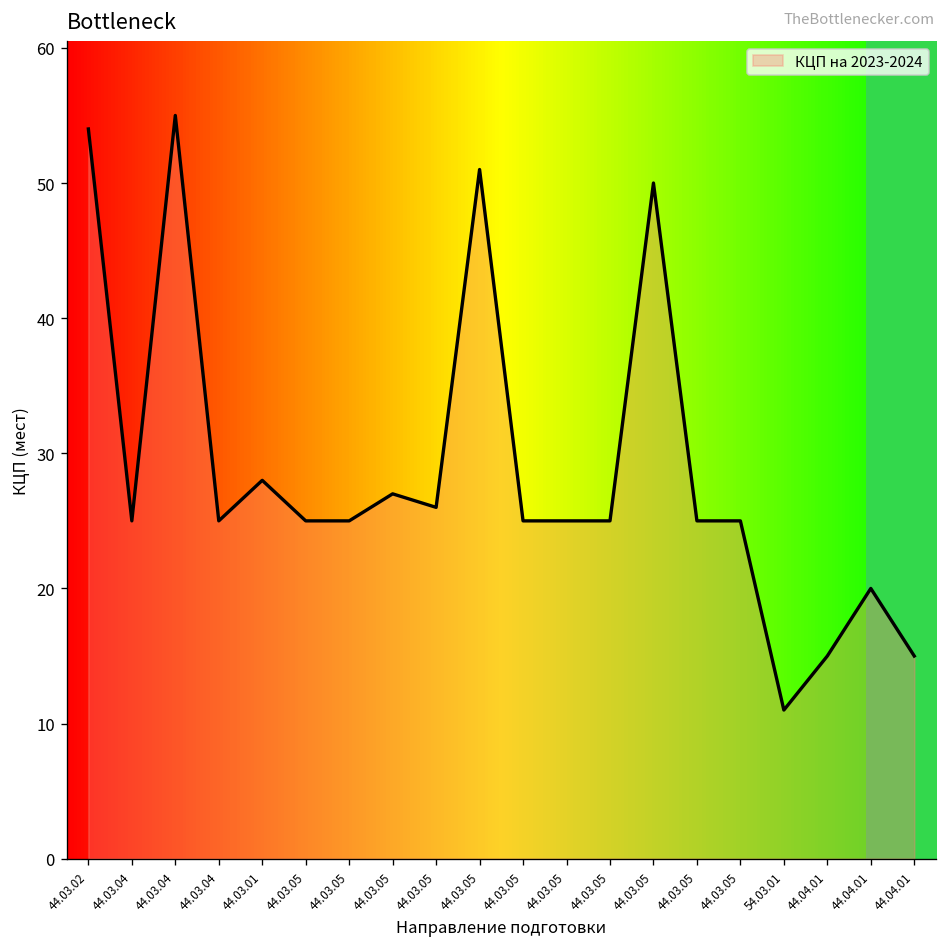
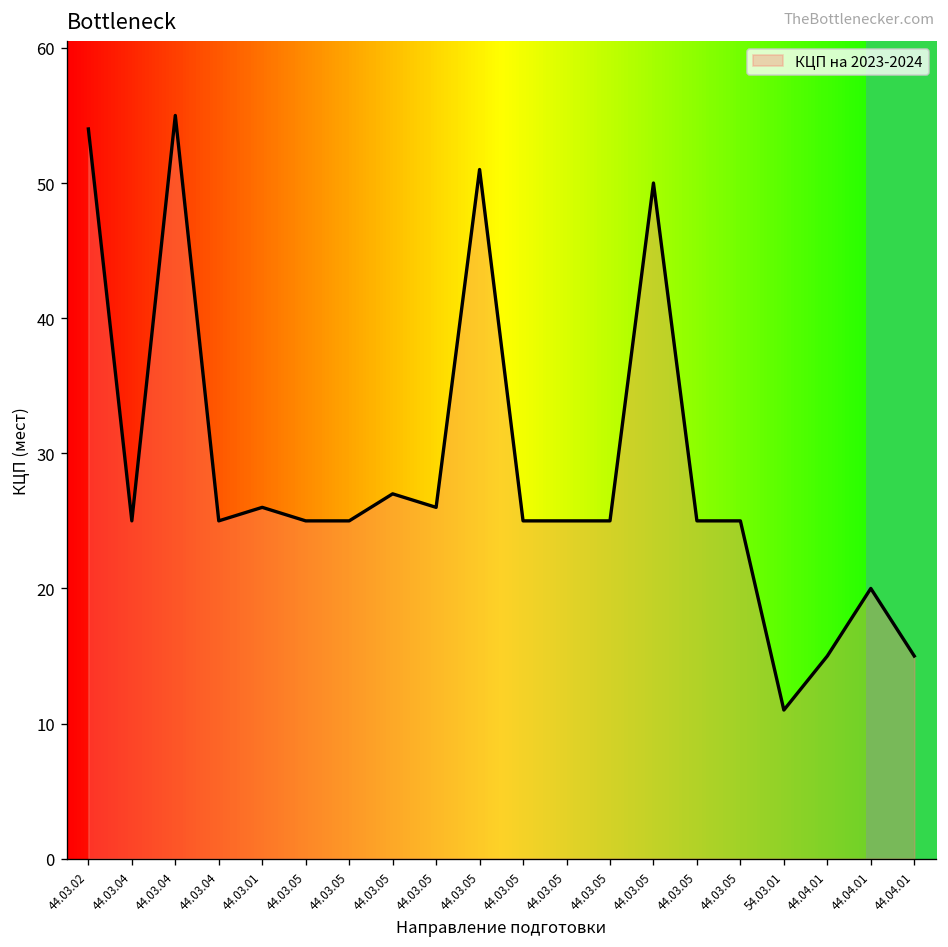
44.03.01: 28 -> 26
